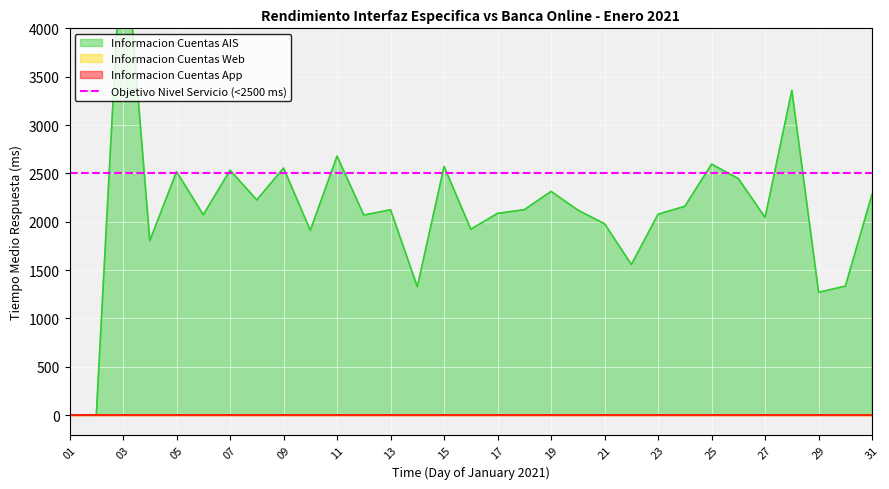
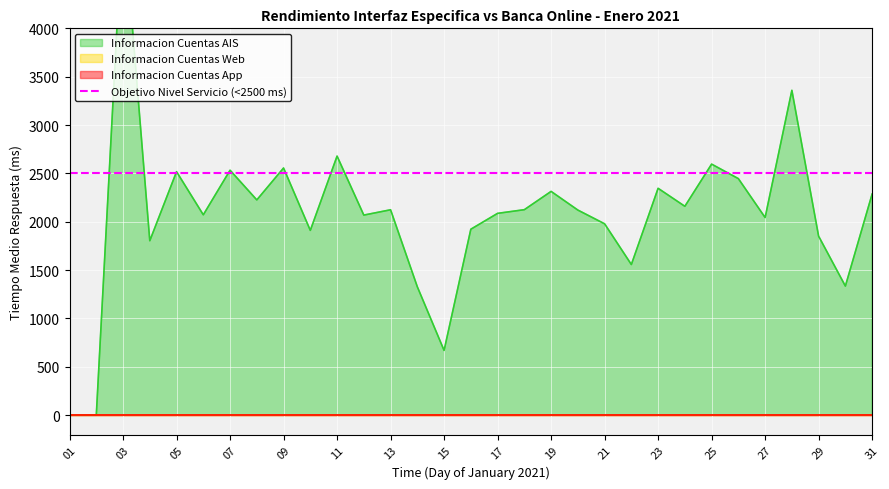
Informacion Cuentas AIS, 15: 2600 -> 700
Informacion Cuentas AIS, 23: 2100 -> 2300
Informacion Cuentas AIS, 29: 1300 -> 1900
